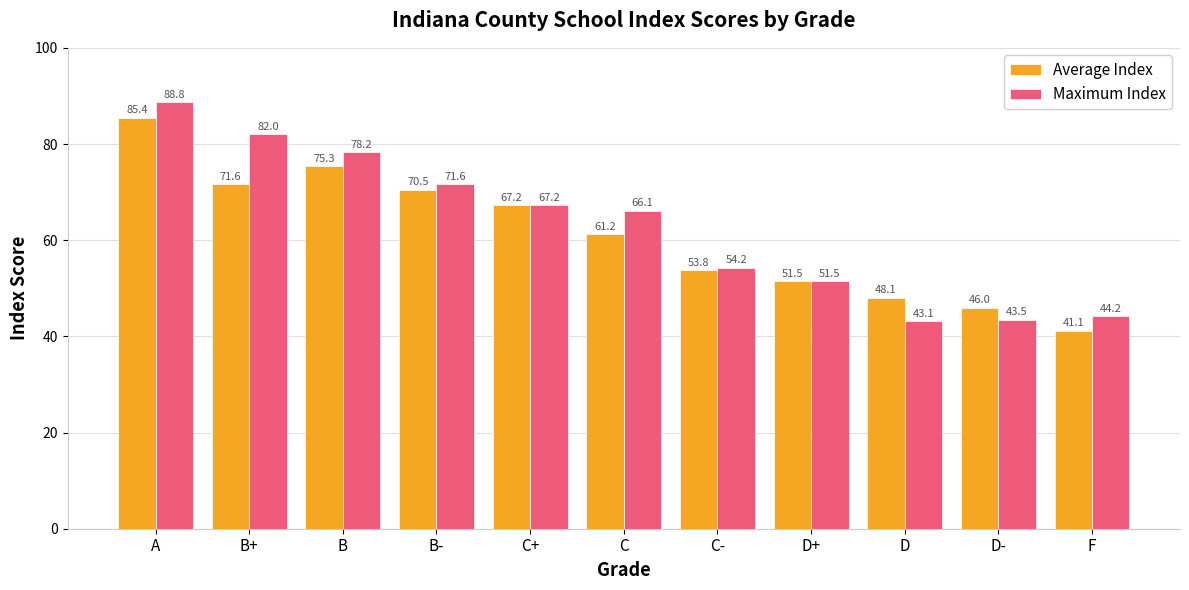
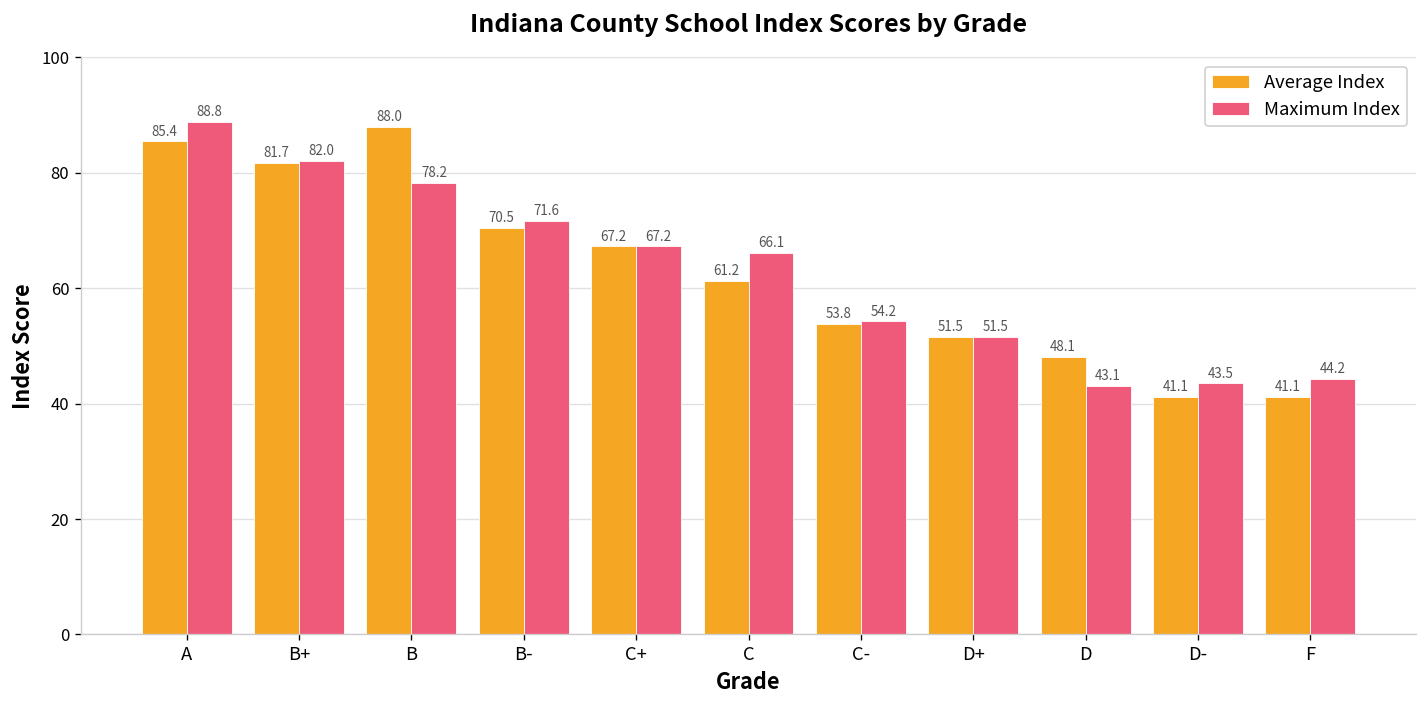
Average Index, B+: 71.6 -> 81.7
Average Index, B: 75.3 -> 88.0
Average Index, D-: 46.0 -> 41.1
